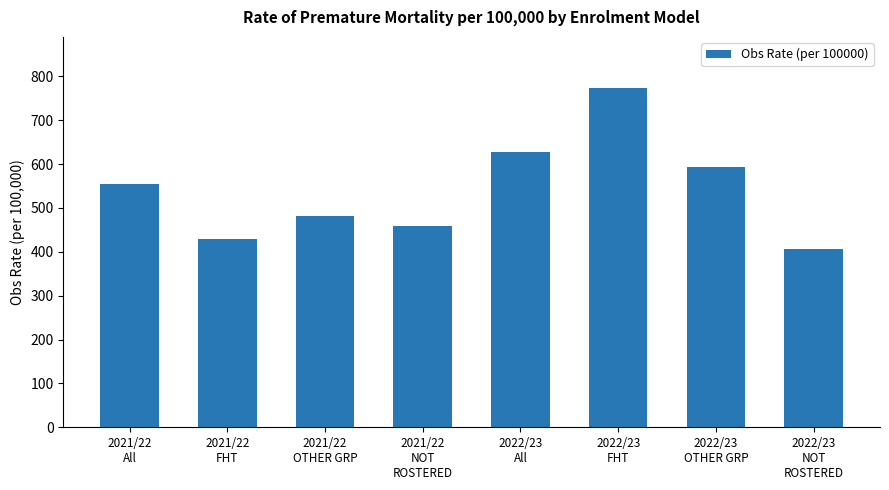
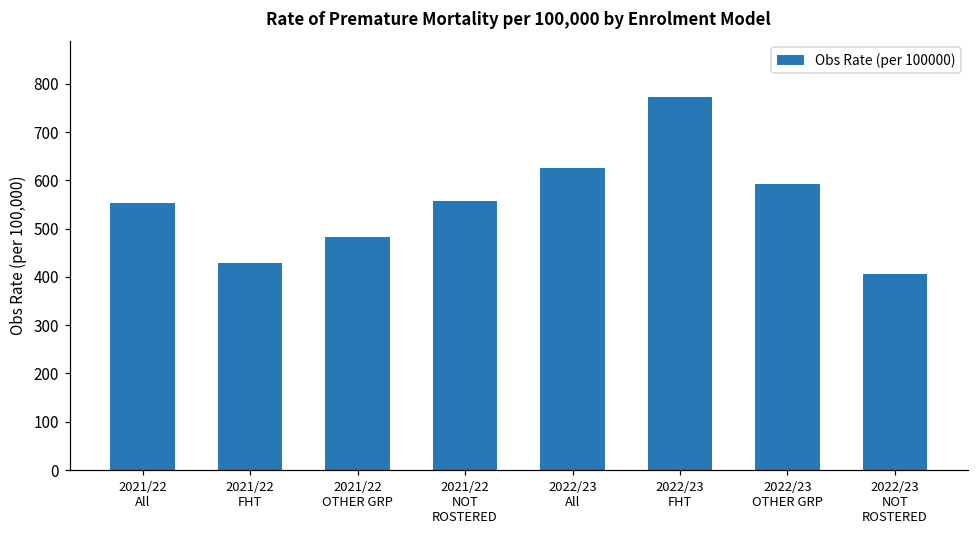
2021/22 NOT ROSTERED: 460 -> 560
